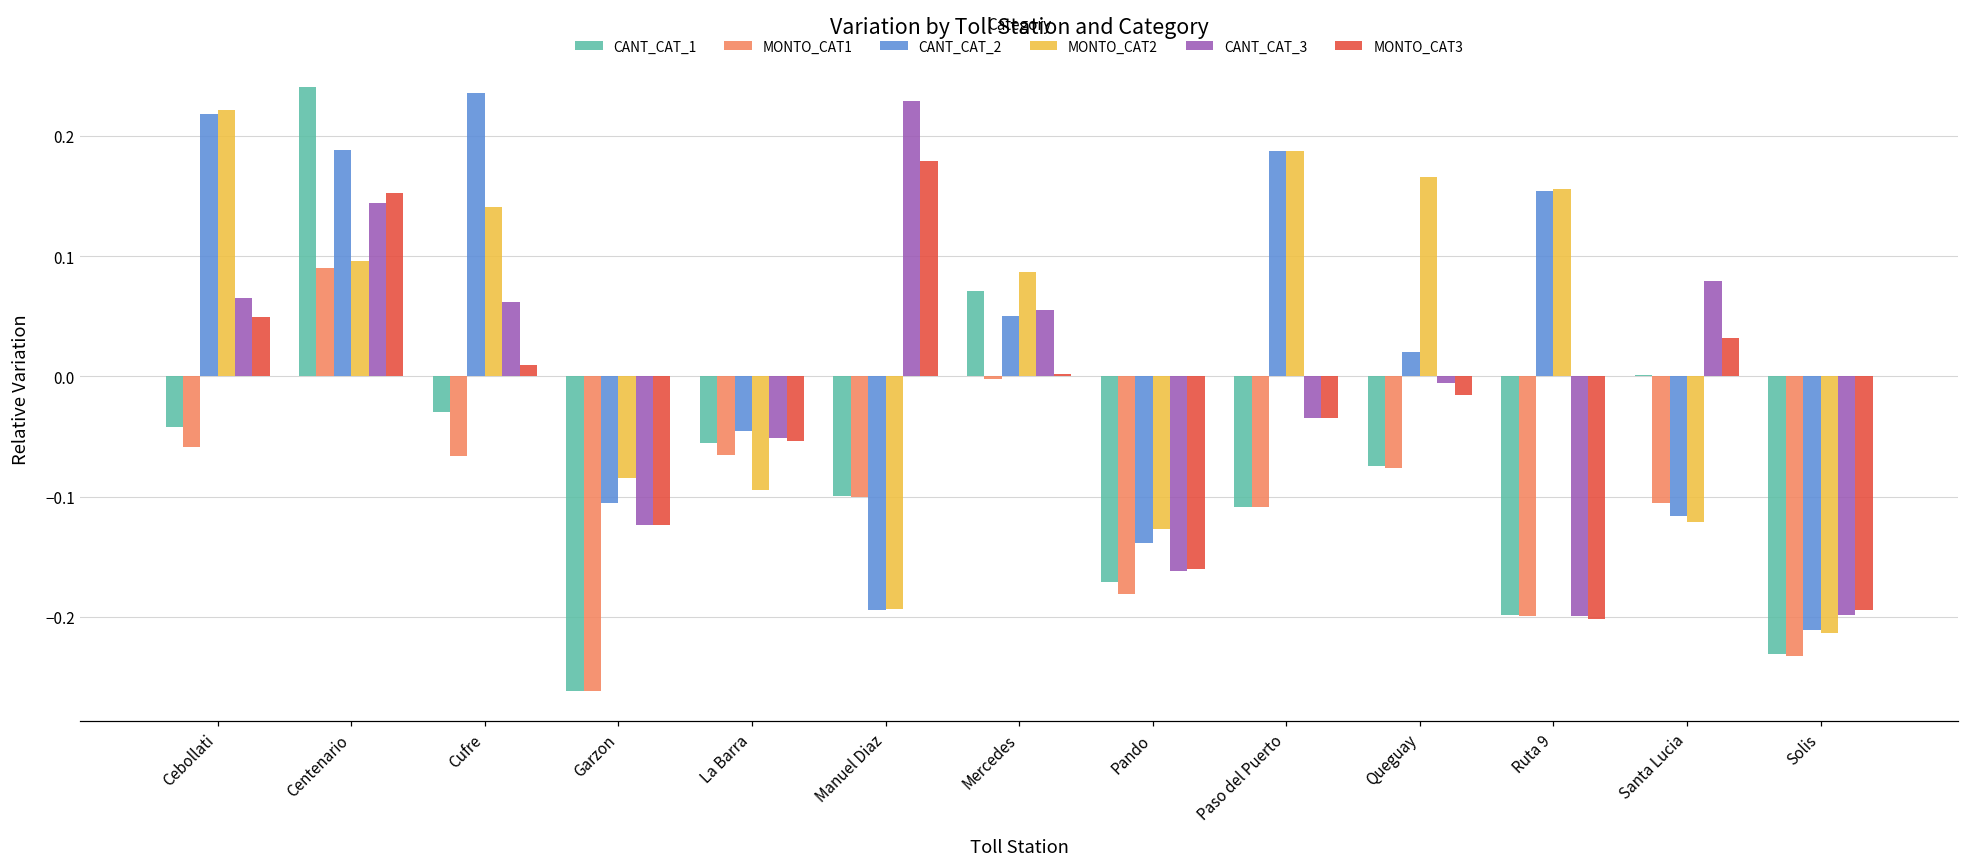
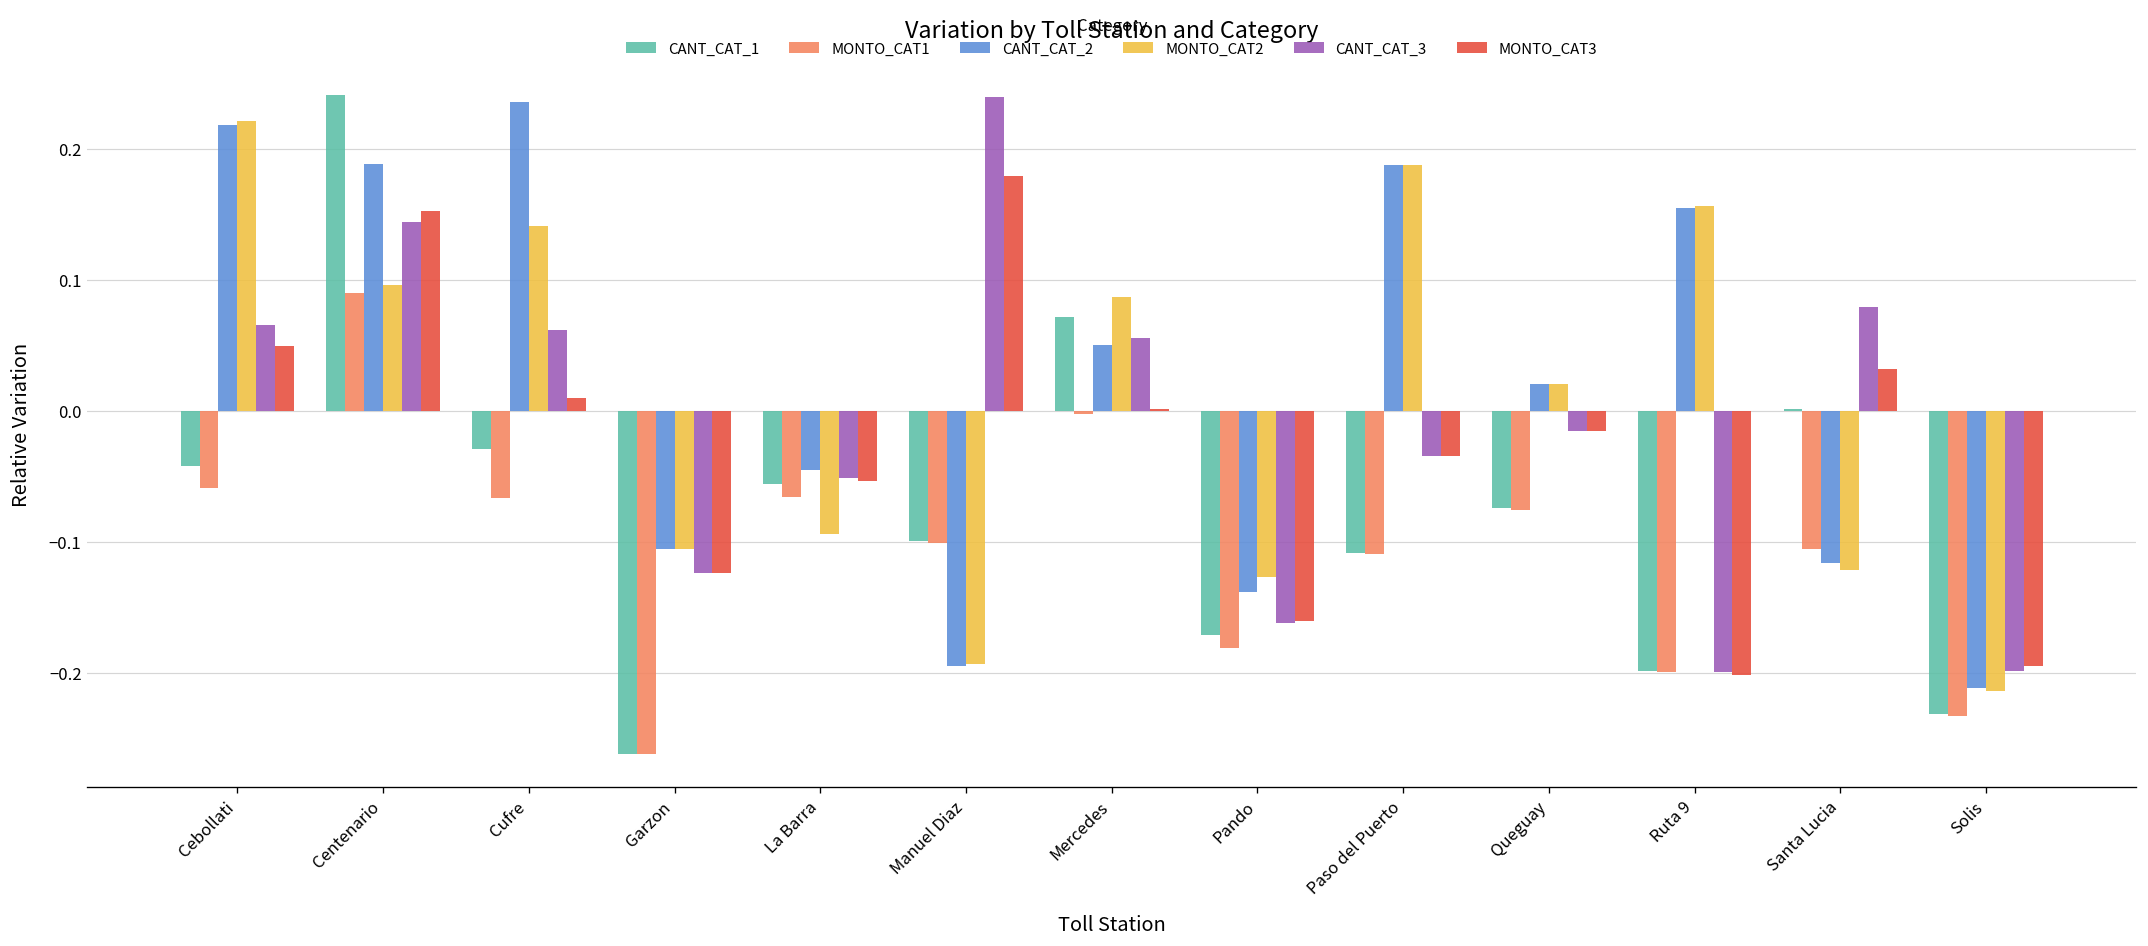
MONTO_CAT2, Garzon: -0.085 -> -0.105
CANT_CAT_3, Manuel Diaz: 0.229 -> 0.239
MONTO_CAT2, Queguay: 0.166 -> 0.020
CANT_CAT_3, Queguay: -0.006 -> -0.016
